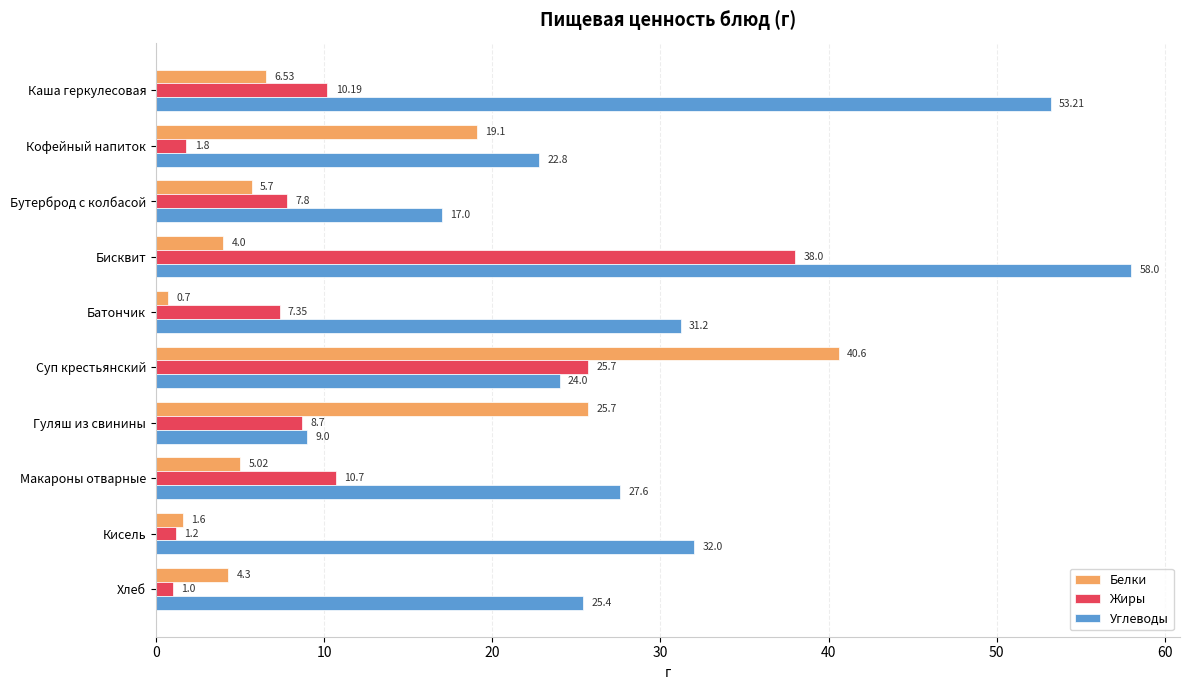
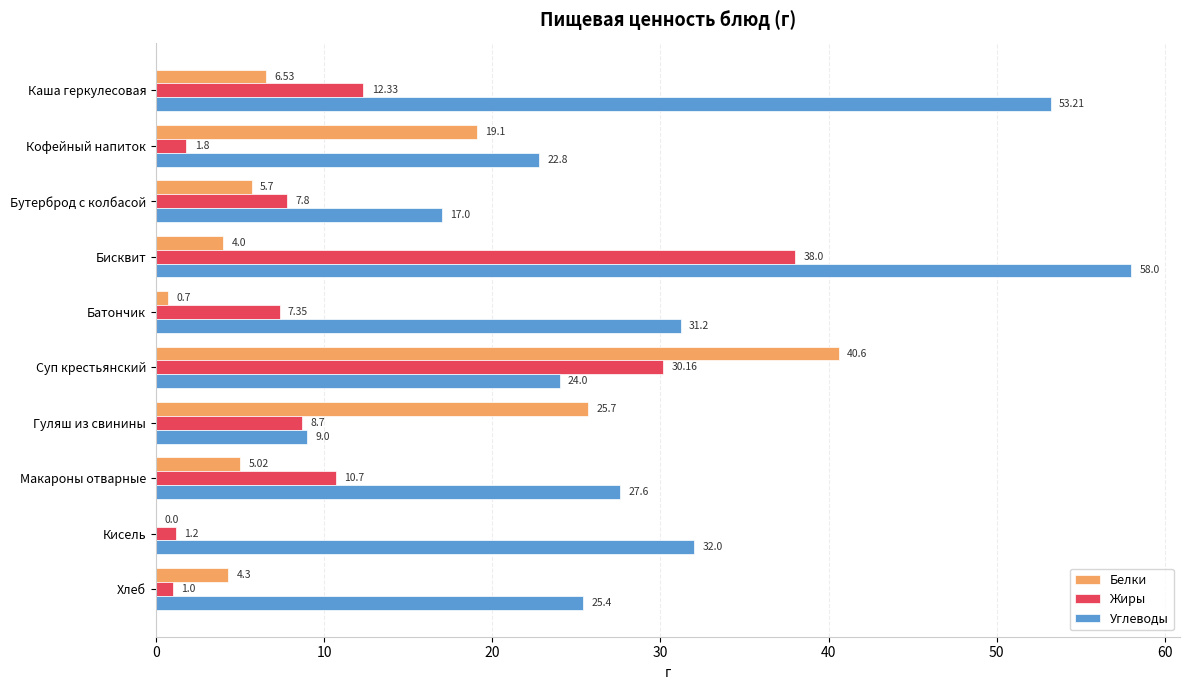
Жиры, Каша геркулесовая: 10.19 -> 12.33
Жиры, Суп крестьянский: 25.7 -> 30.16
Белки, Кисель: 1.6 -> 0.0
